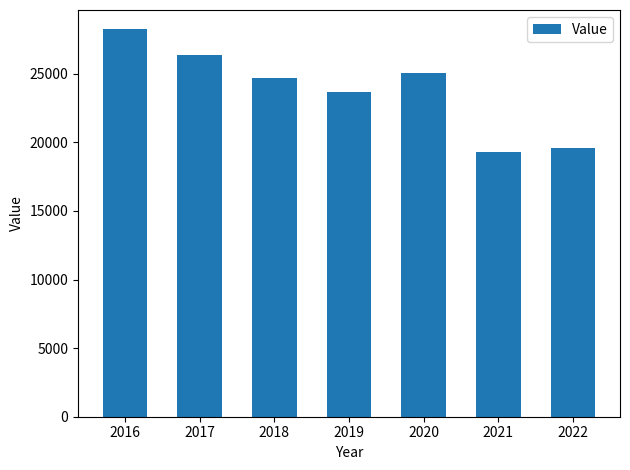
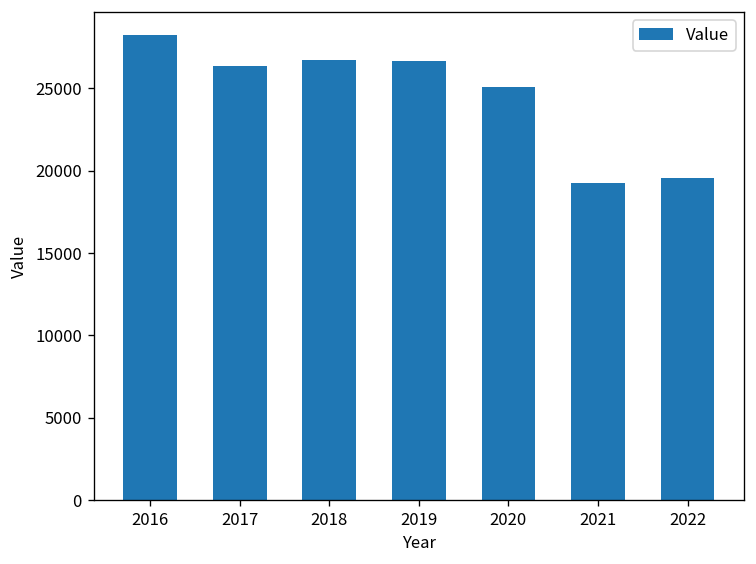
2018: 24700 -> 26700
2019: 23700 -> 26600
